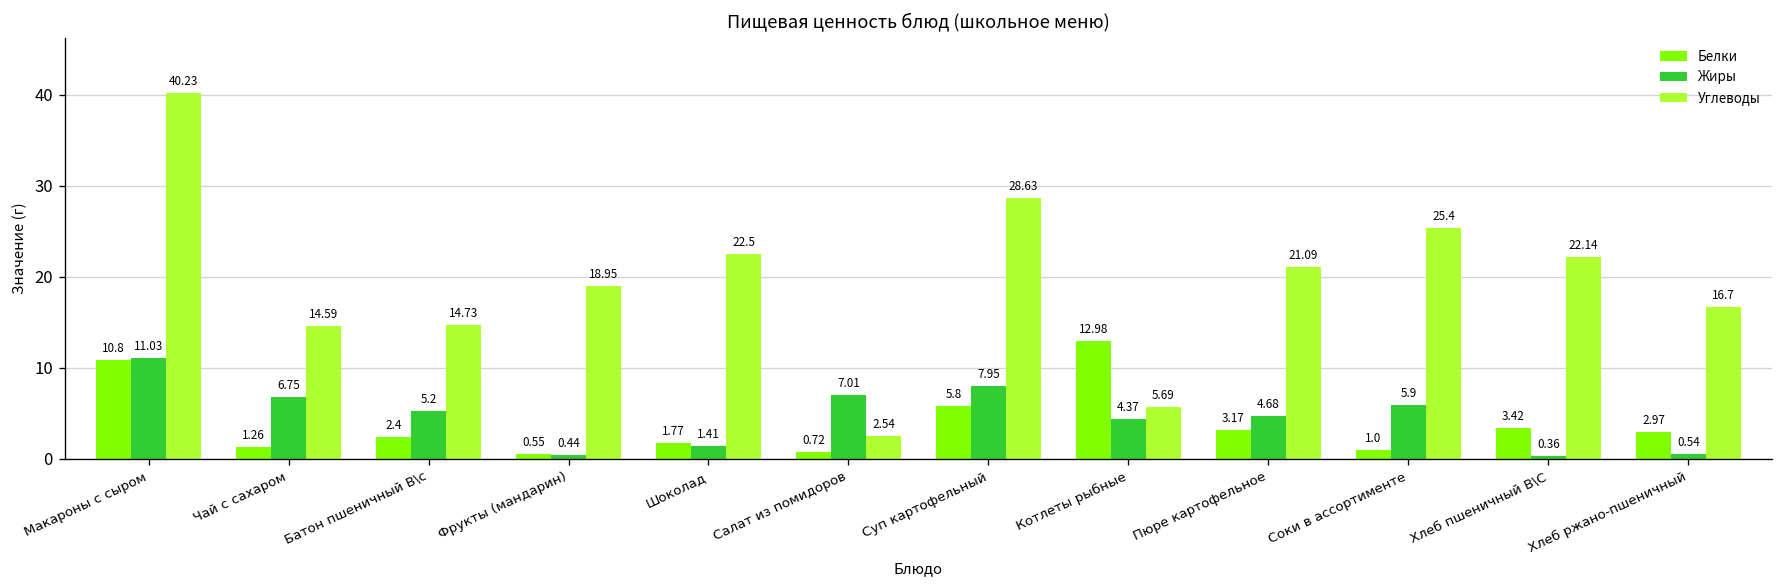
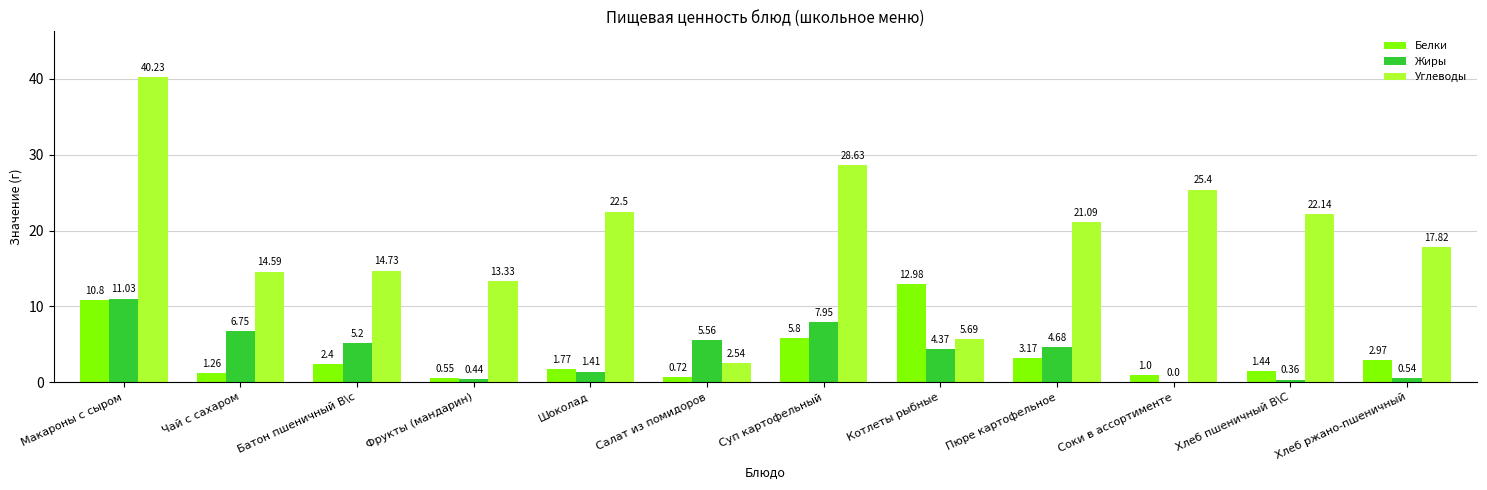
Углеводы, Фрукты (мандарин): 18.95 -> 13.33
Жиры, Салат из помидоров: 7.01 -> 5.56
Жиры, Соки в ассортименте: 5.9 -> 0.0
Белки, Хлеб пшеничный В\С: 3.42 -> 1.44
Углеводы, Хлеб ржано-пшеничный: 16.7 -> 17.82
